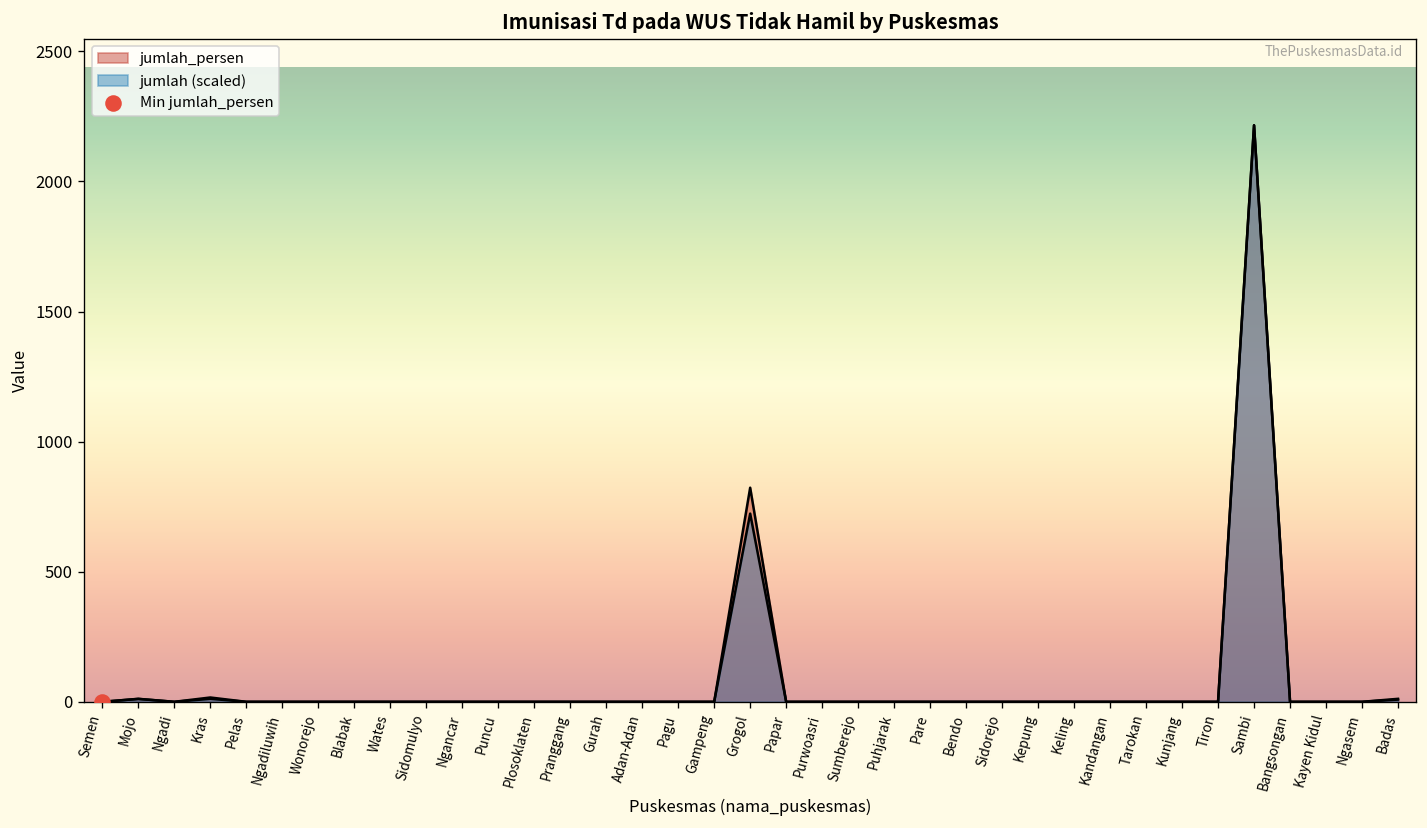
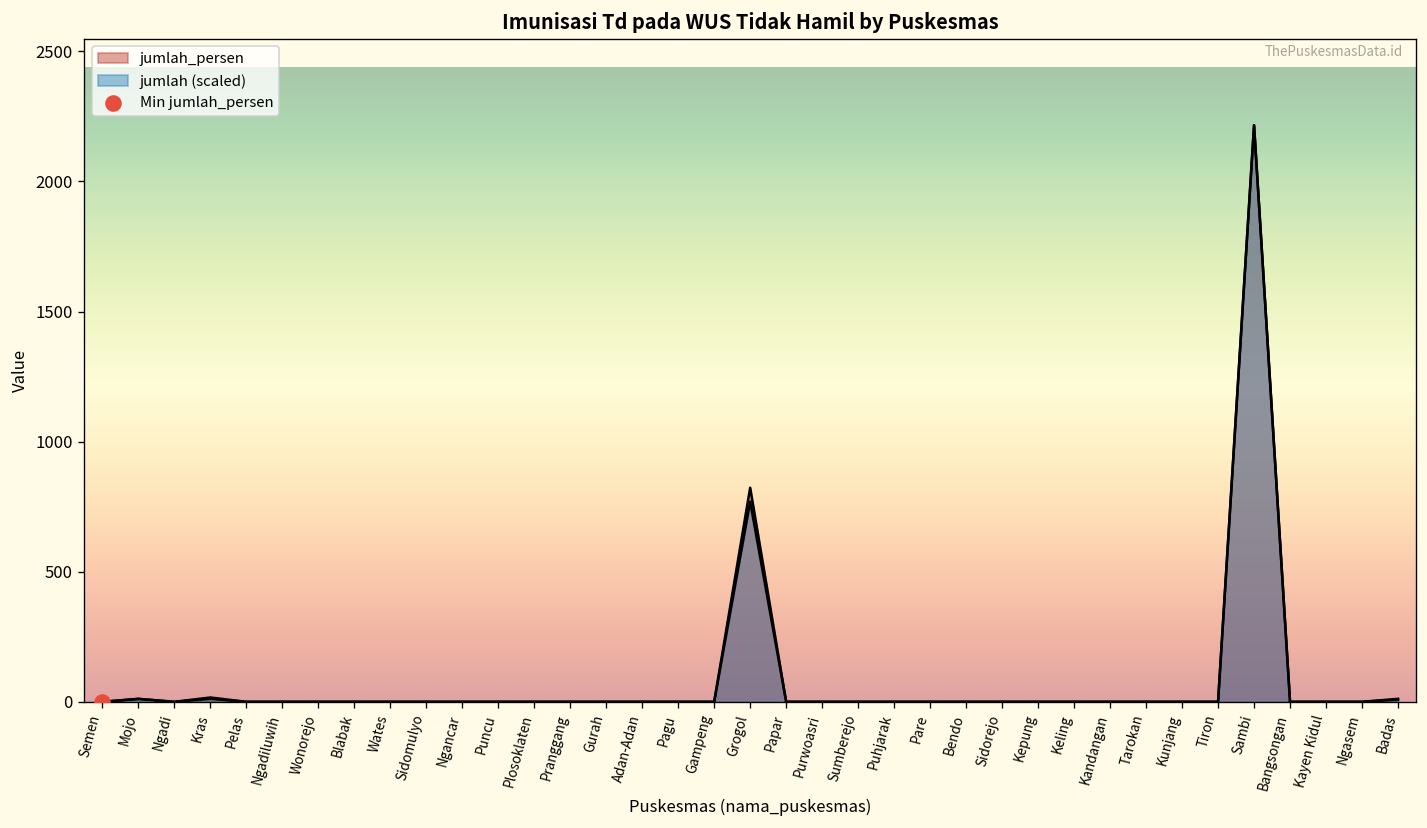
jumlah (scaled), Grogol: 720 -> 770
